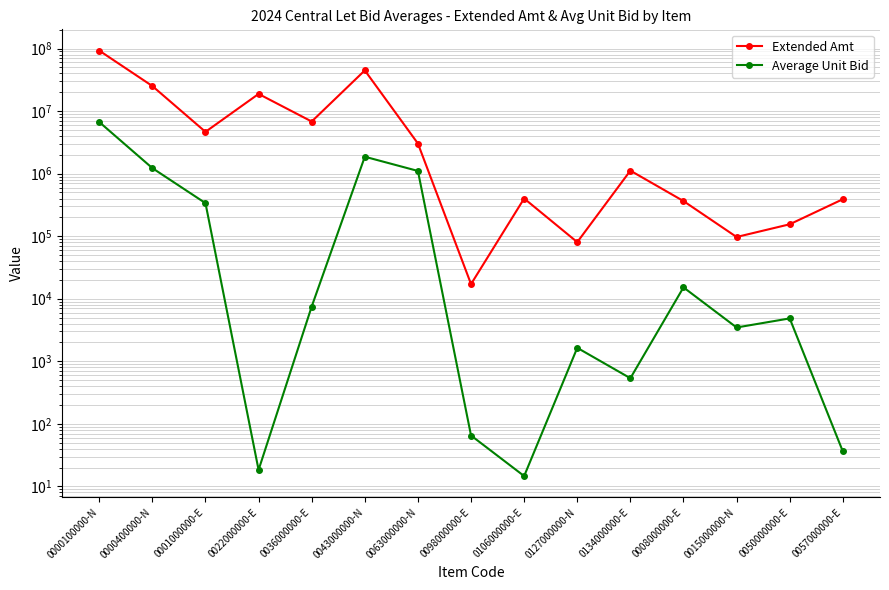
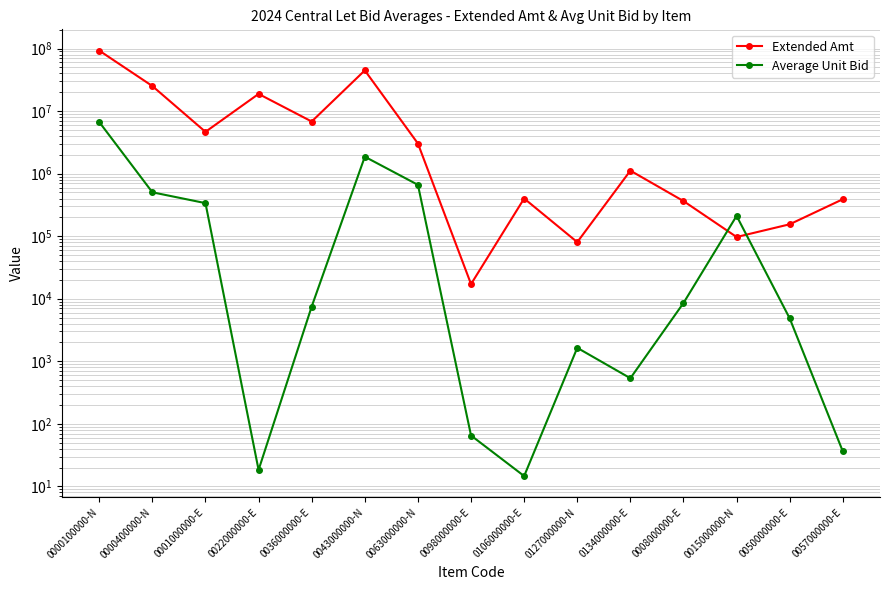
Average Unit Bid, 0000400000-N: 1200000 -> 500000
Average Unit Bid, 0063000000-N: 1100000 -> 700000
Average Unit Bid, 0008000000-E: 15000 -> 9000
Average Unit Bid, 0015000000-N: 3000 -> 210000
